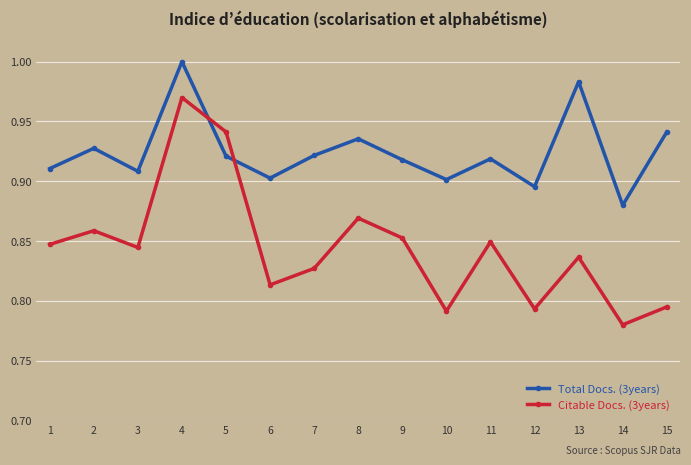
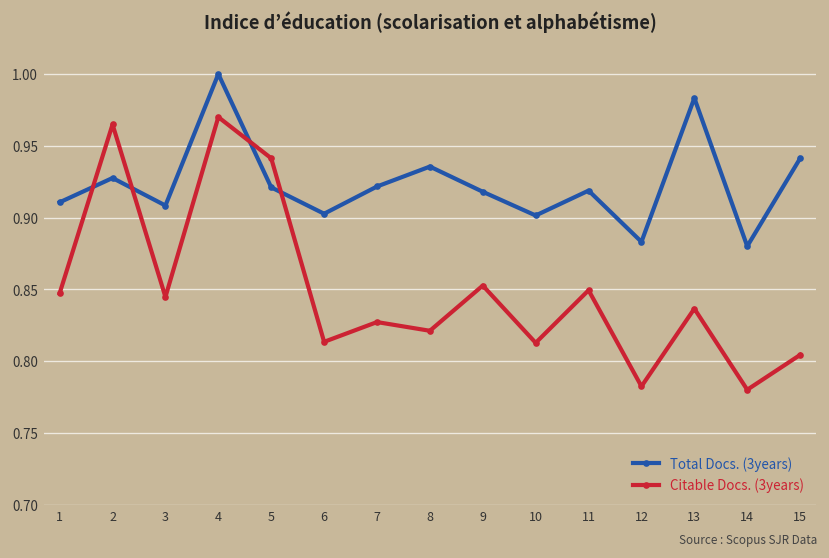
Citable Docs. (3years), 2: 0.859 -> 0.965
Citable Docs. (3years), 8: 0.869 -> 0.821
Citable Docs. (3years), 10: 0.791 -> 0.813
Total Docs. (3years), 12: 0.896 -> 0.883
Citable Docs. (3years), 12: 0.793 -> 0.782
Citable Docs. (3years), 15: 0.795 -> 0.804
